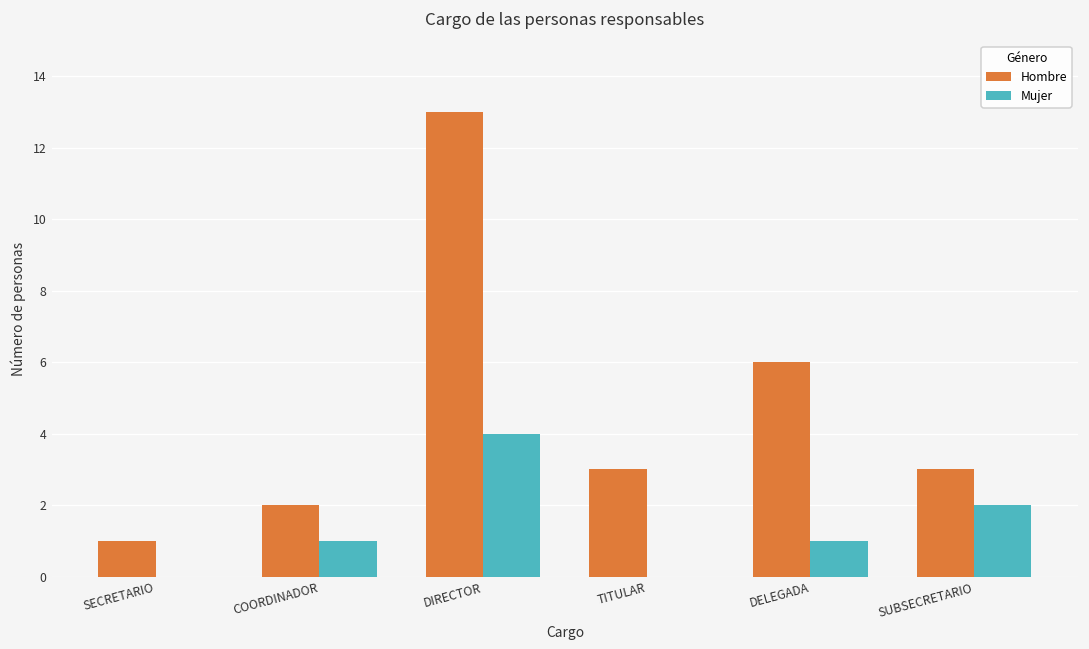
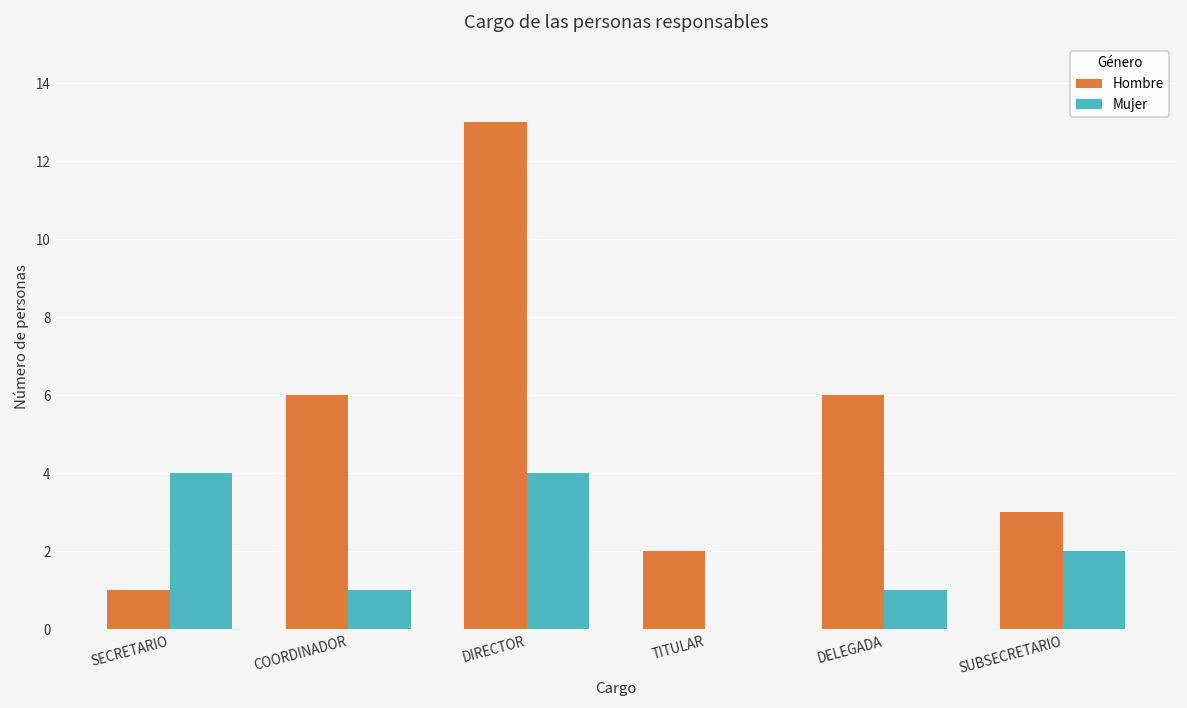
Mujer, SECRETARIO: 0 -> 4
Hombre, COORDINADOR: 2 -> 6
Hombre, TITULAR: 3 -> 2
